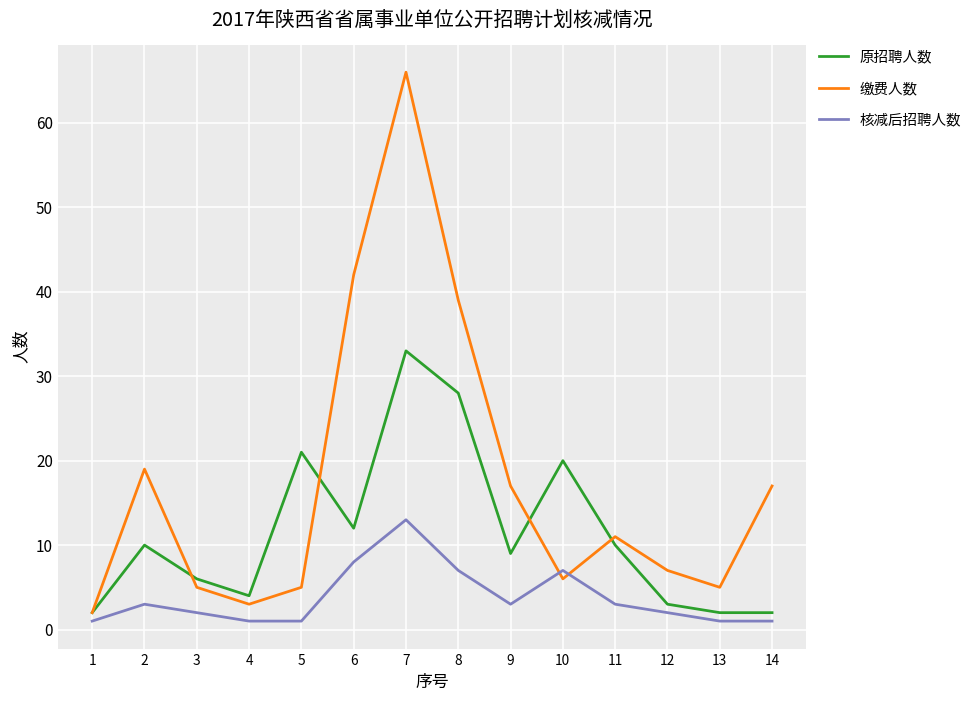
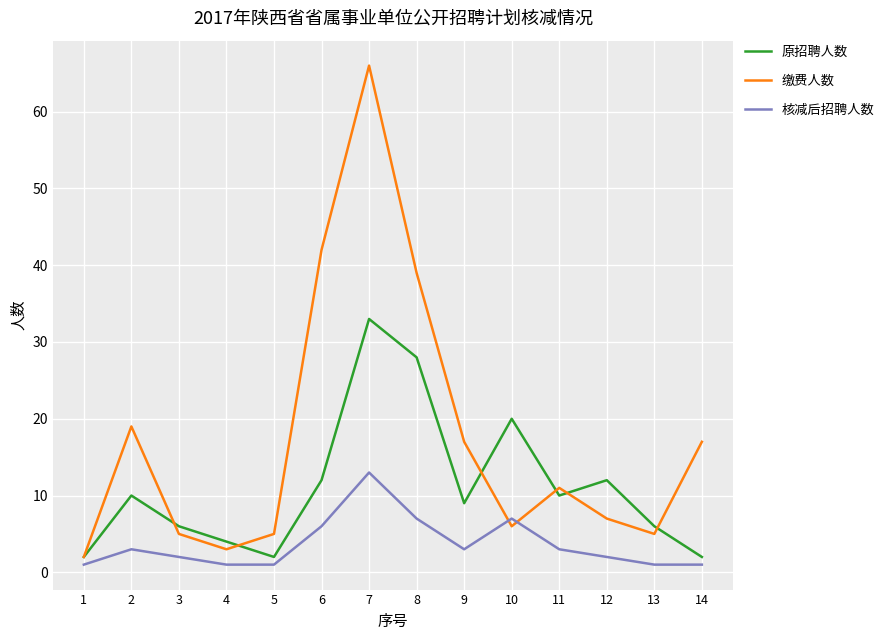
原招聘人数, 5: 21 -> 2
核减后招聘人数, 6: 8 -> 6
原招聘人数, 12: 3 -> 12
原招聘人数, 13: 2 -> 6
